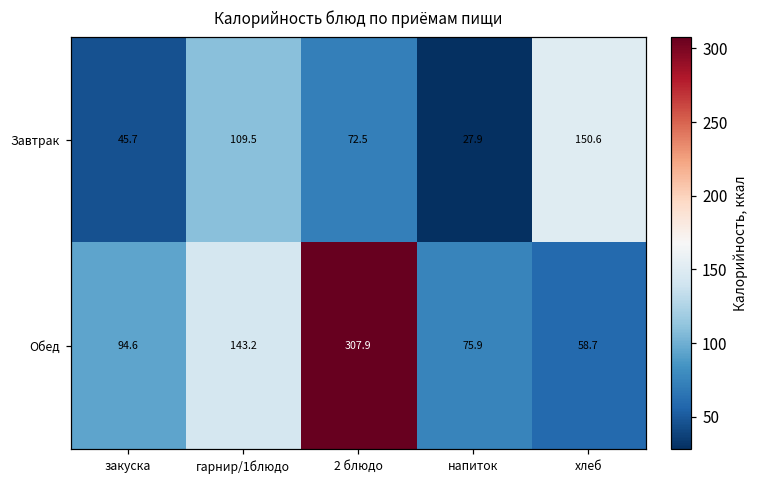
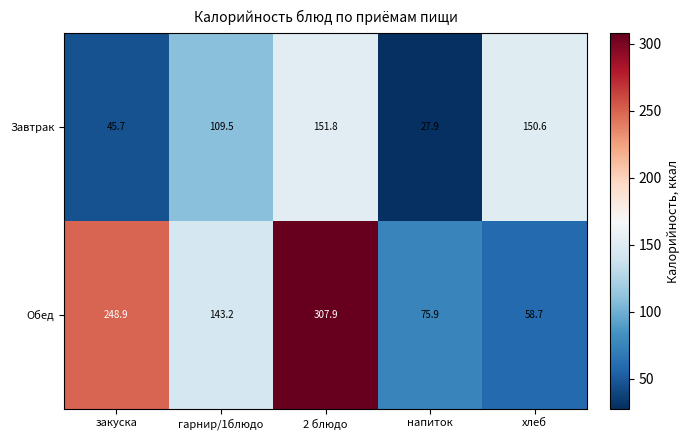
Завтрак, 2 блюдо: 72.5 -> 151.8
Обед, закуска: 94.6 -> 248.9
